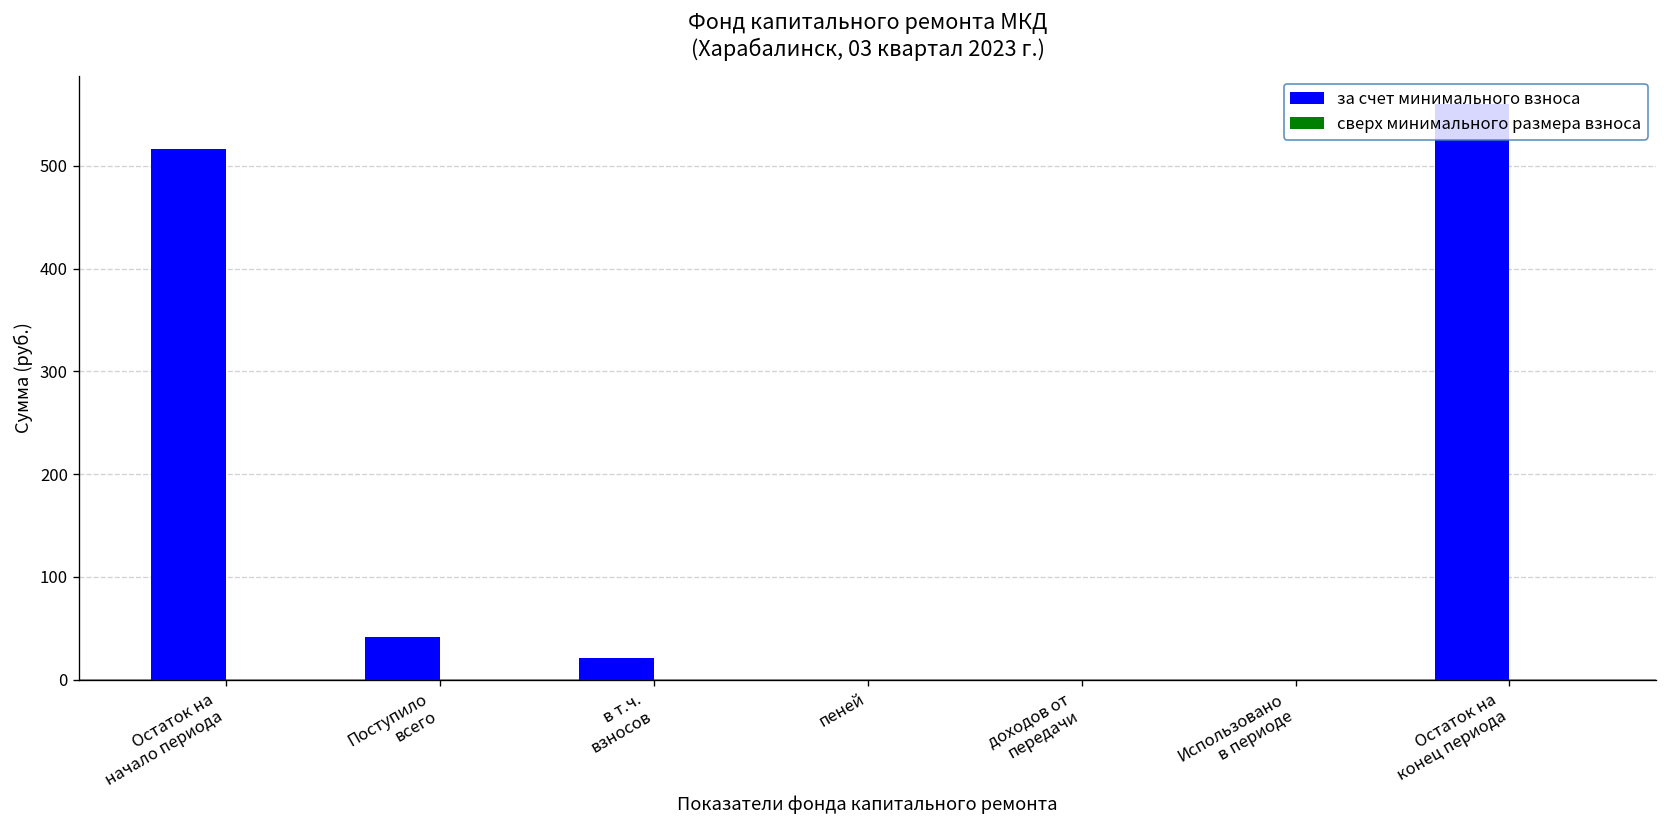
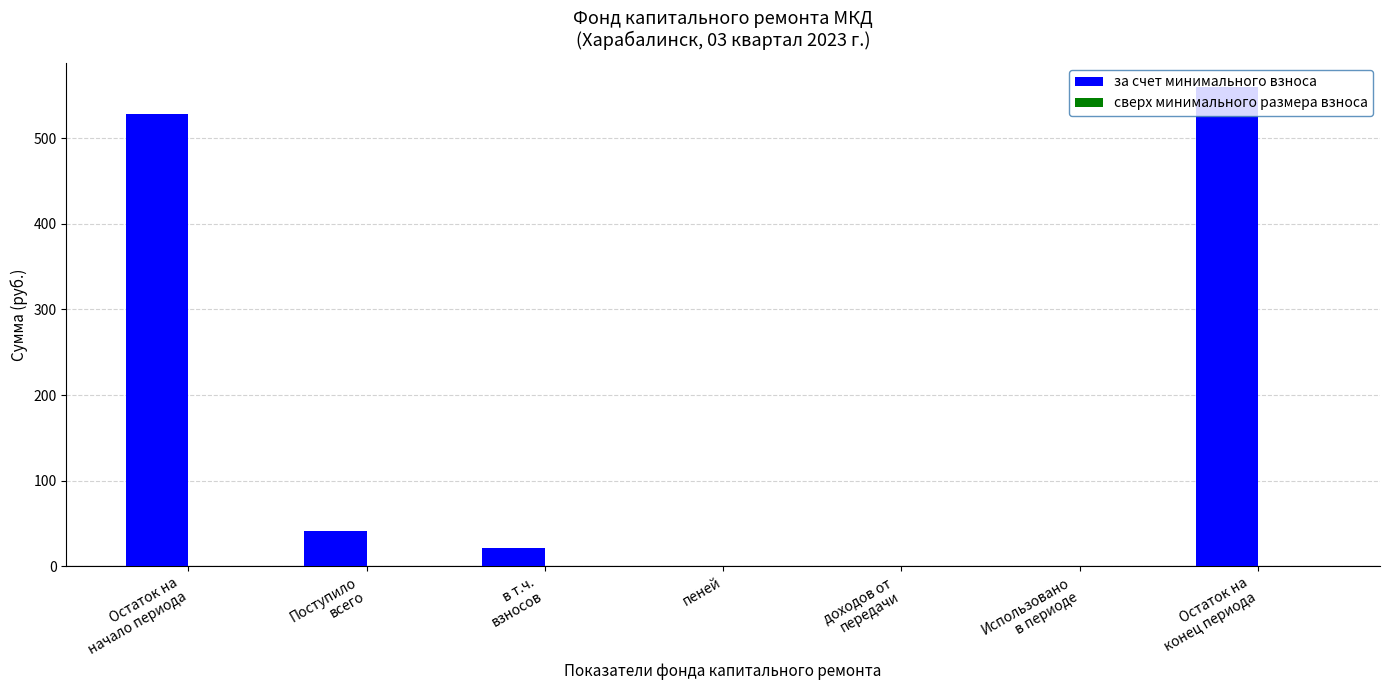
за счет минимального взноса, Остаток на начало периода: 520 -> 530
